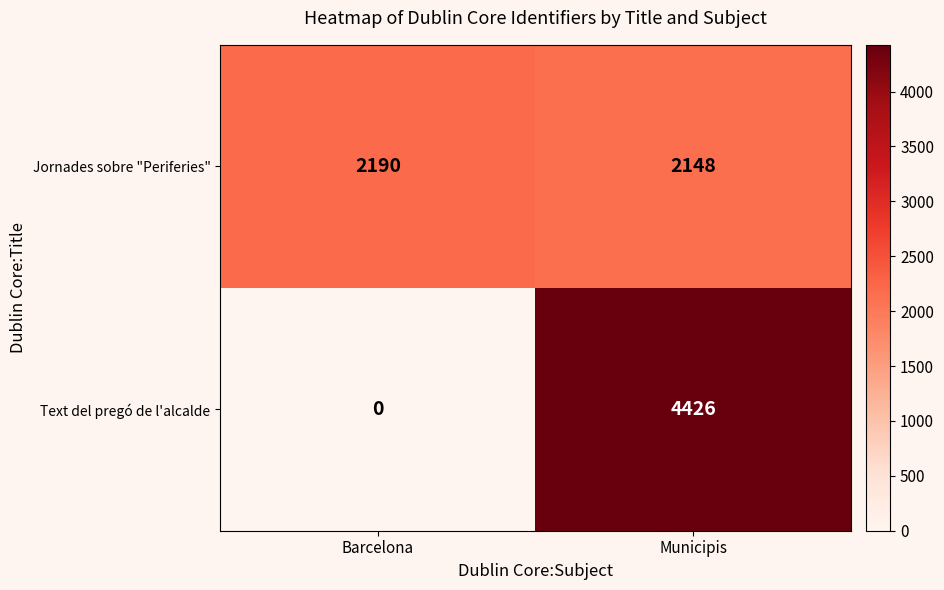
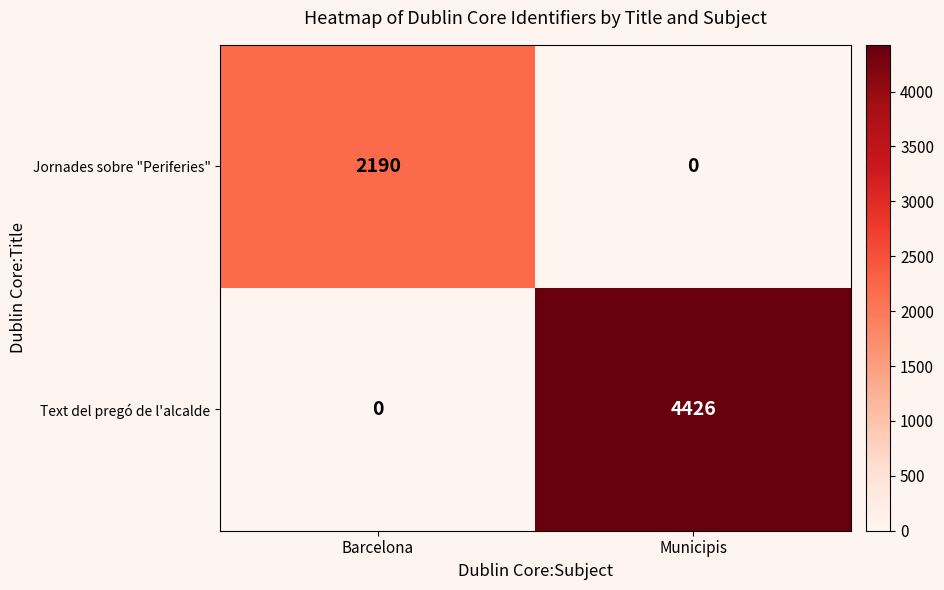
Jornades sobre "Periferies", Municipis: 2148 -> 0
